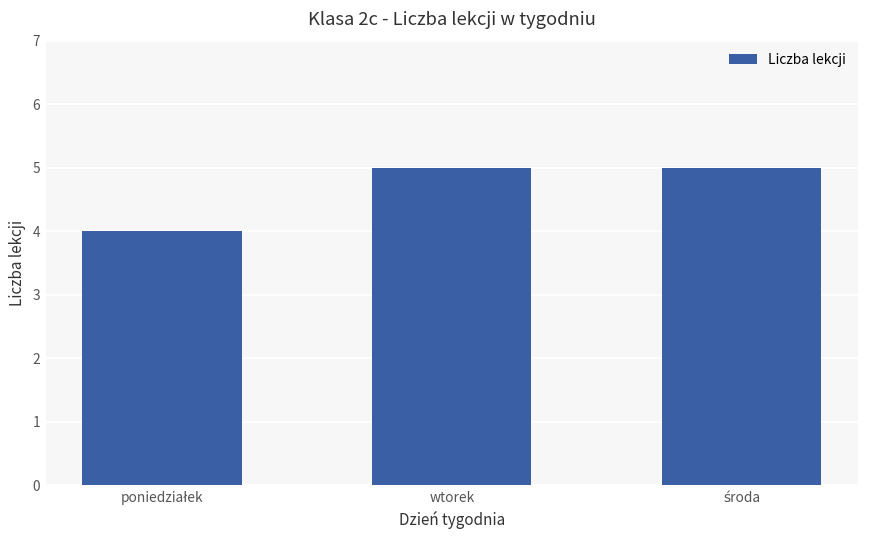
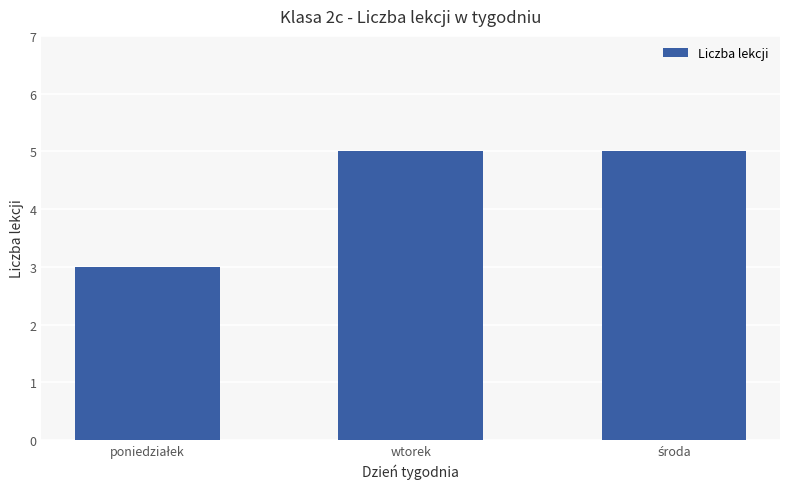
poniedziałek: 4 -> 3
